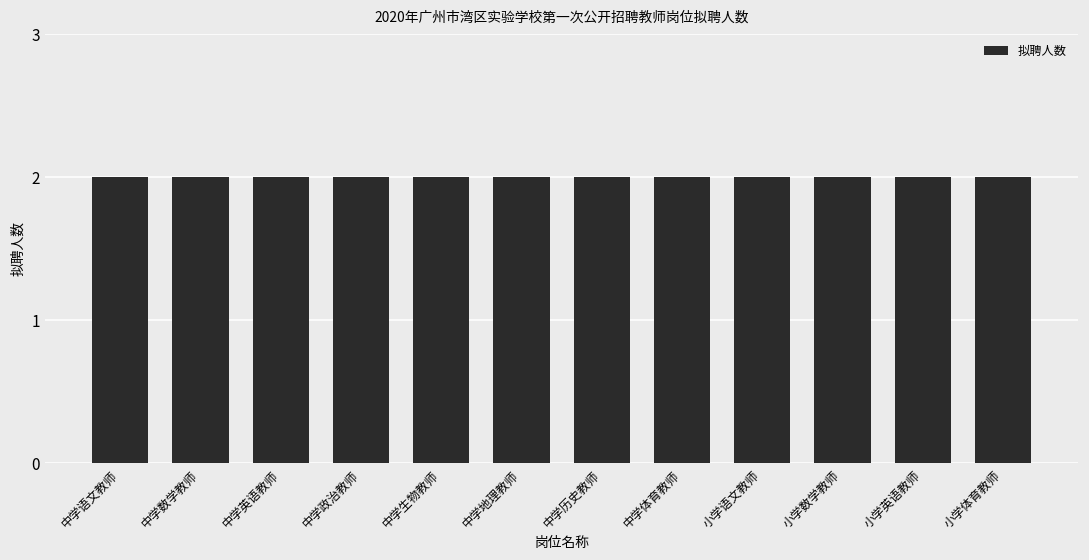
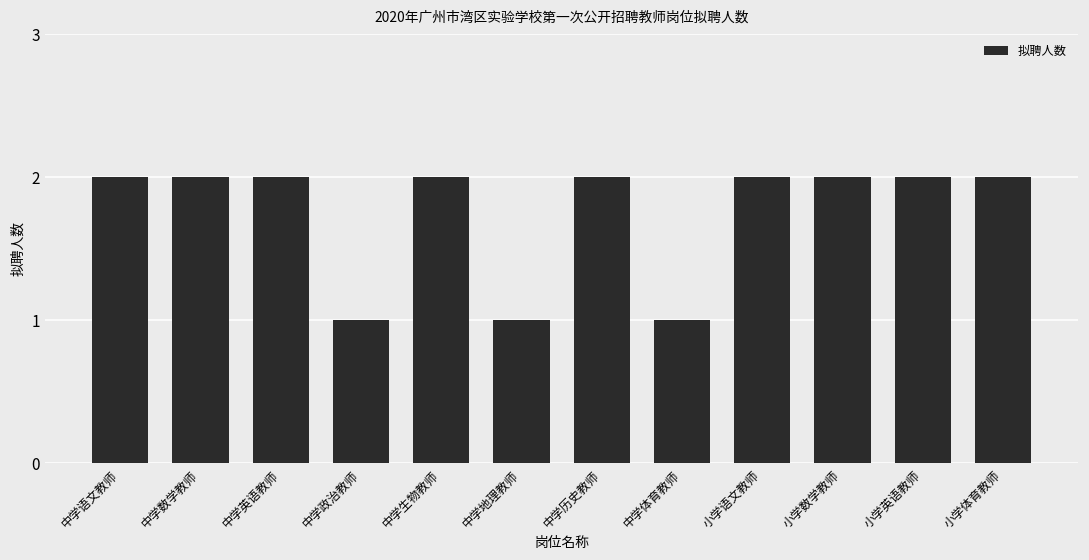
中学政治教师: 2 -> 1
中学地理教师: 2 -> 1
中学体育教师: 2 -> 1
